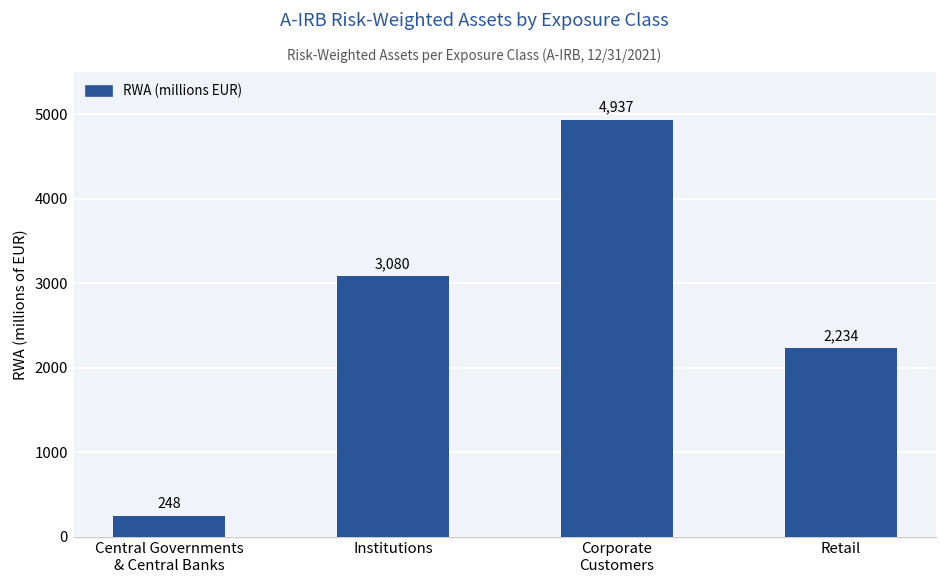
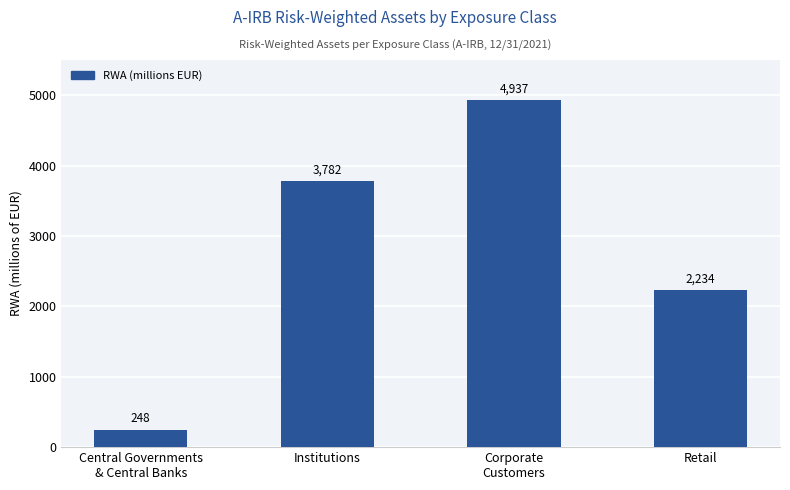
Institutions: 3,080 -> 3,782
